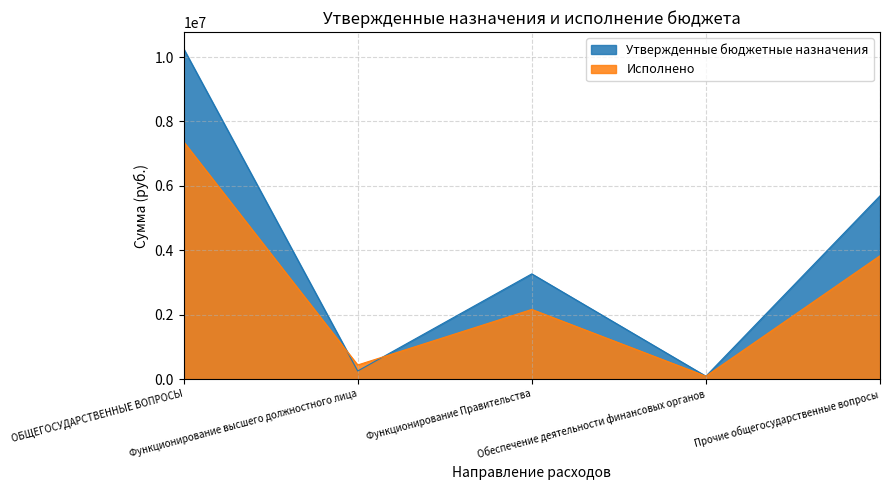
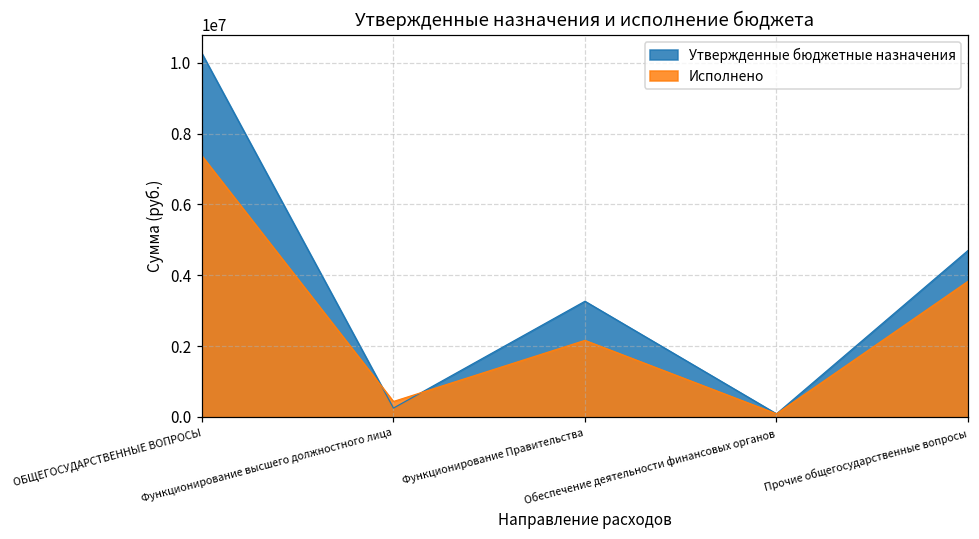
Утвержденные бюджетные назначения, Прочие общегосударственные вопросы: 5700000 -> 4700000
